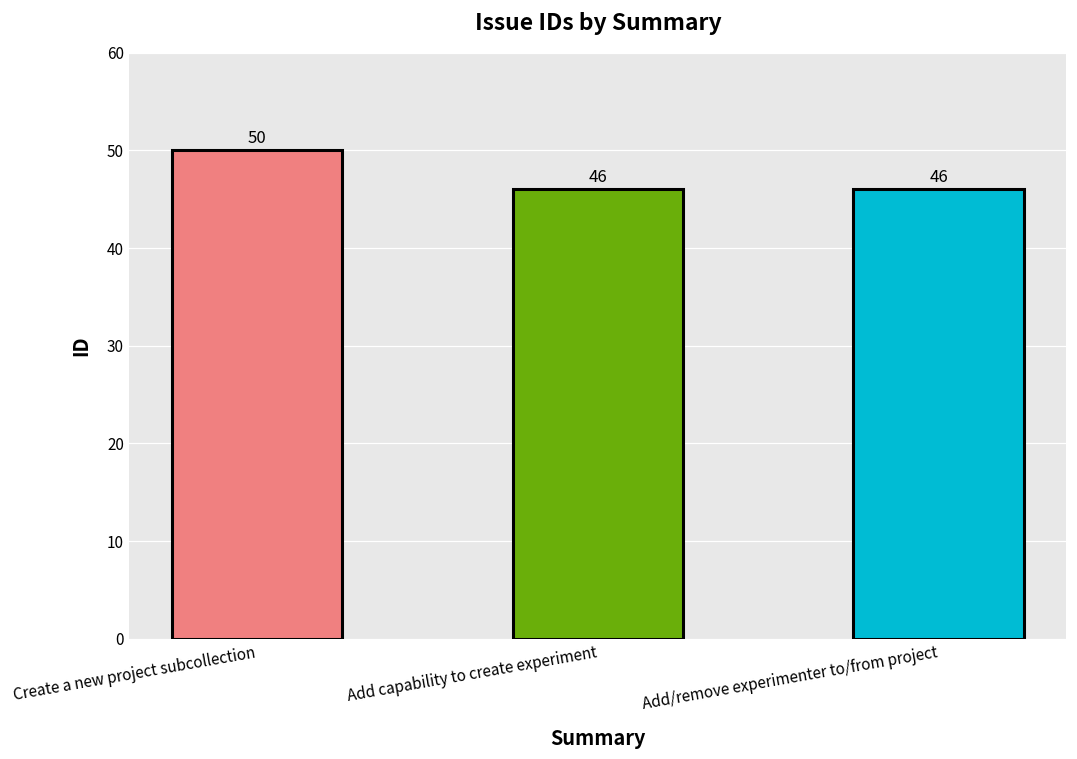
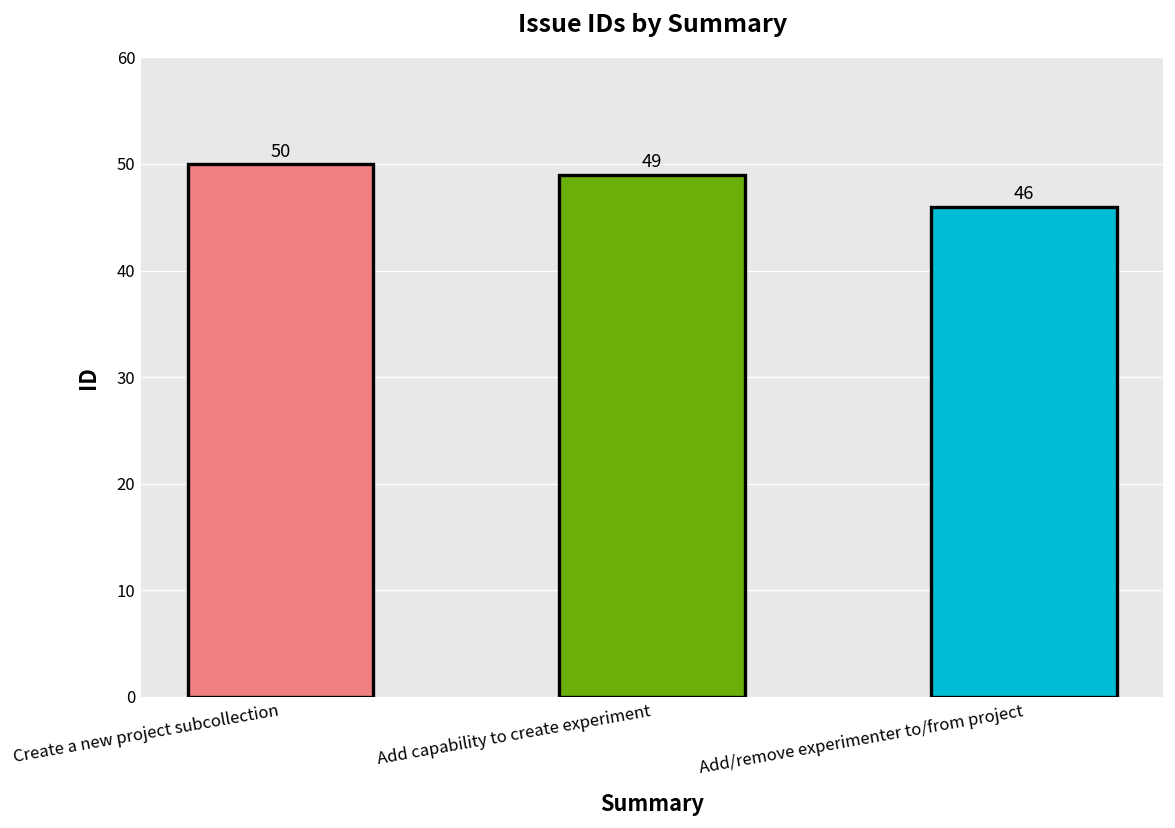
Add capability to create experiment: 46 -> 49
